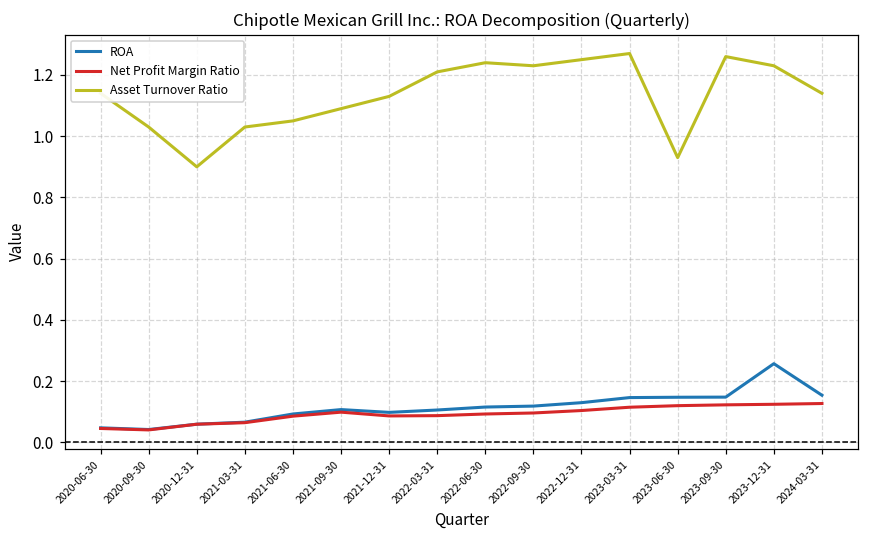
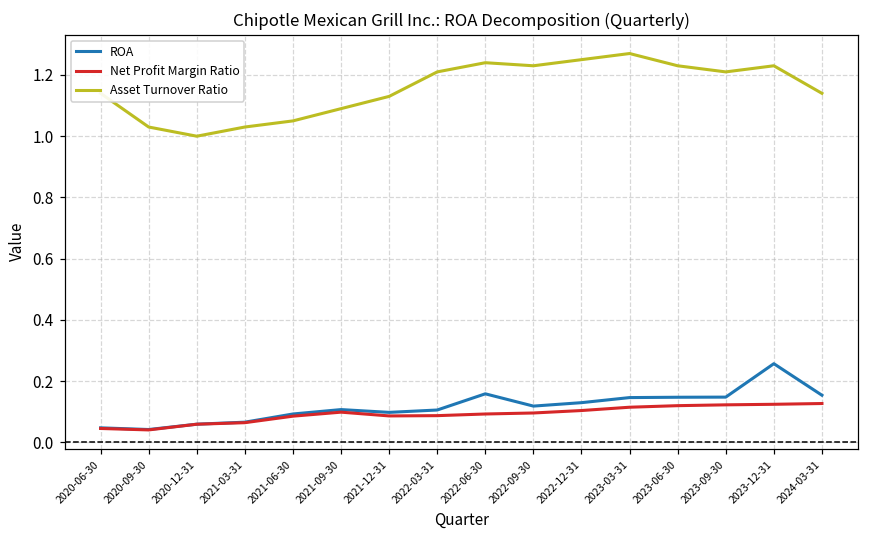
Asset Turnover Ratio, 2020-12-31: 0.9 -> 1.0
ROA, 2022-06-30: 0.12 -> 0.16
Asset Turnover Ratio, 2023-06-30: 0.93 -> 1.23
Asset Turnover Ratio, 2023-09-30: 1.26 -> 1.21
